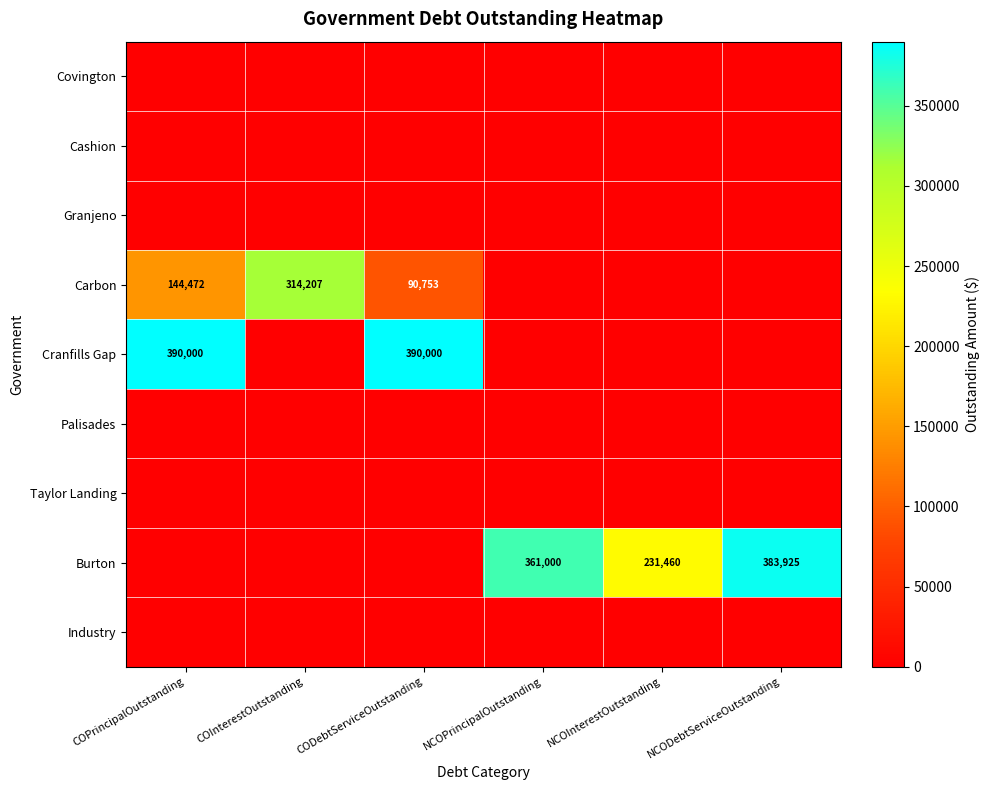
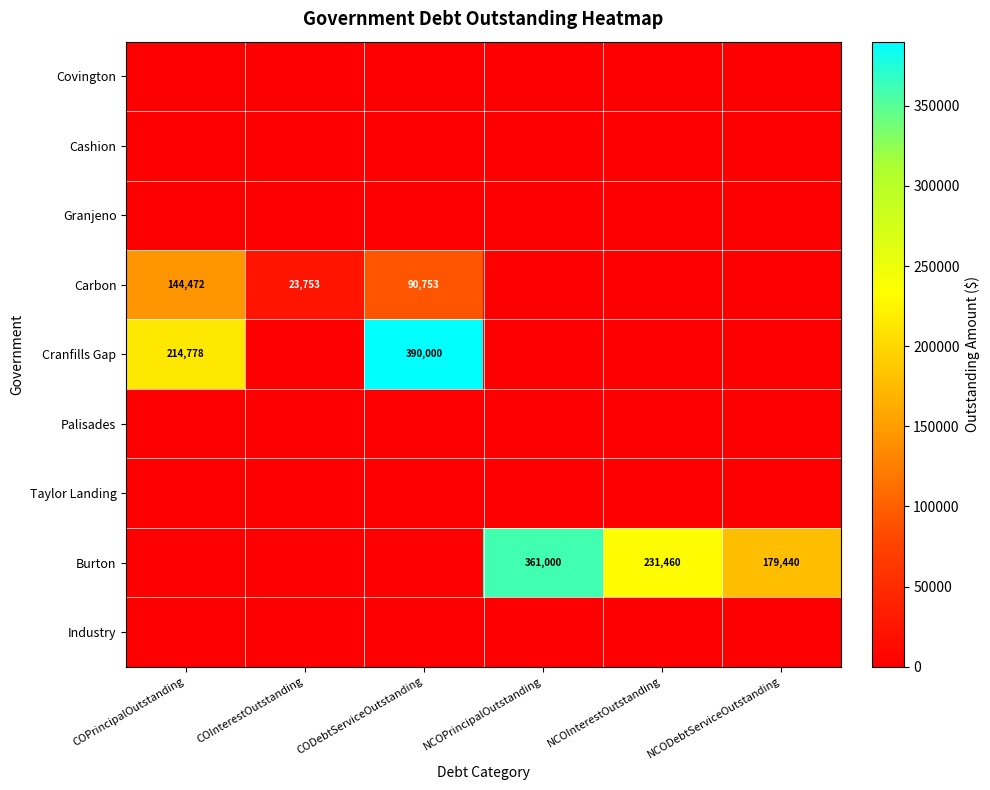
Carbon, COInterestOutstanding: 314,207 -> 23,753
Cranfills Gap, COPrincipalOutstanding: 390,000 -> 214,778
Burton, NCODebtServiceOutstanding: 383,925 -> 179,440
